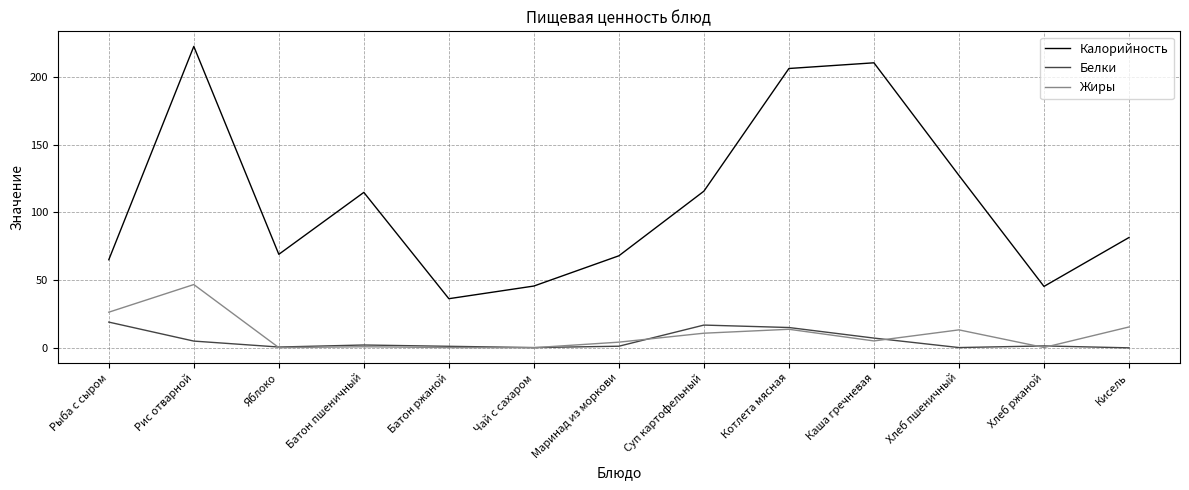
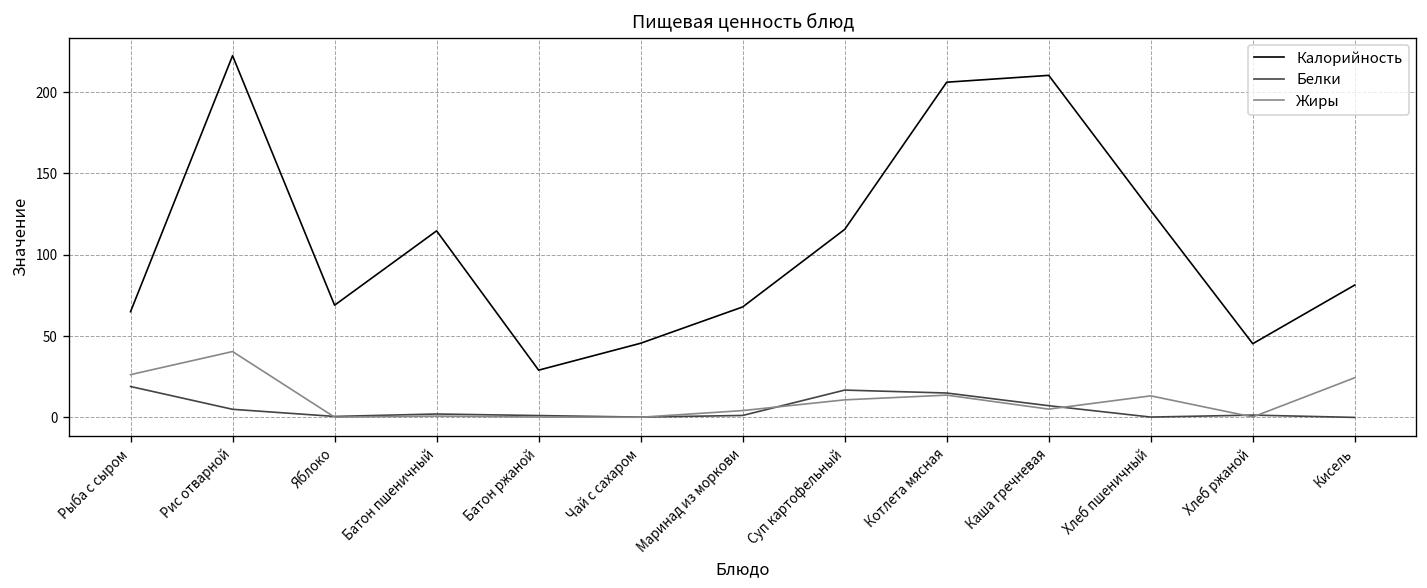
Жиры, Рис отварной: 47 -> 41
Калорийность, Батон ржаной: 36 -> 29
Жиры, Кисель: 15 -> 24
